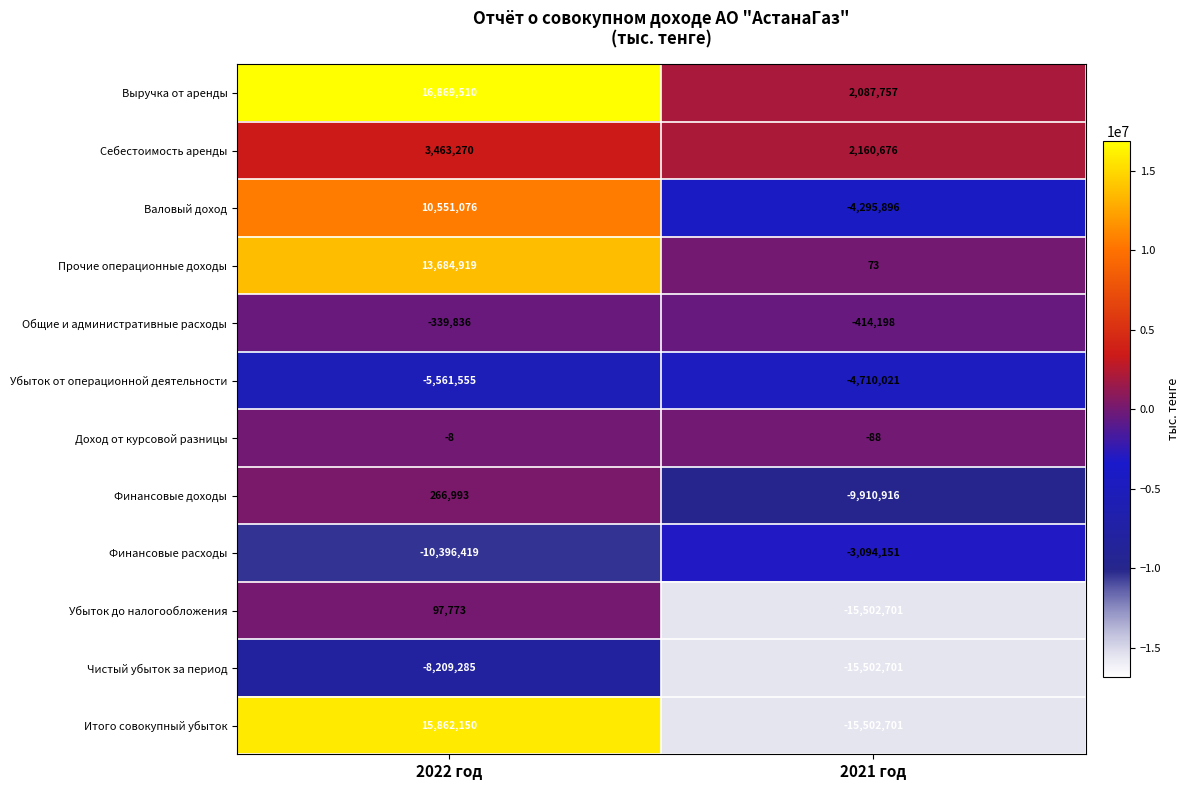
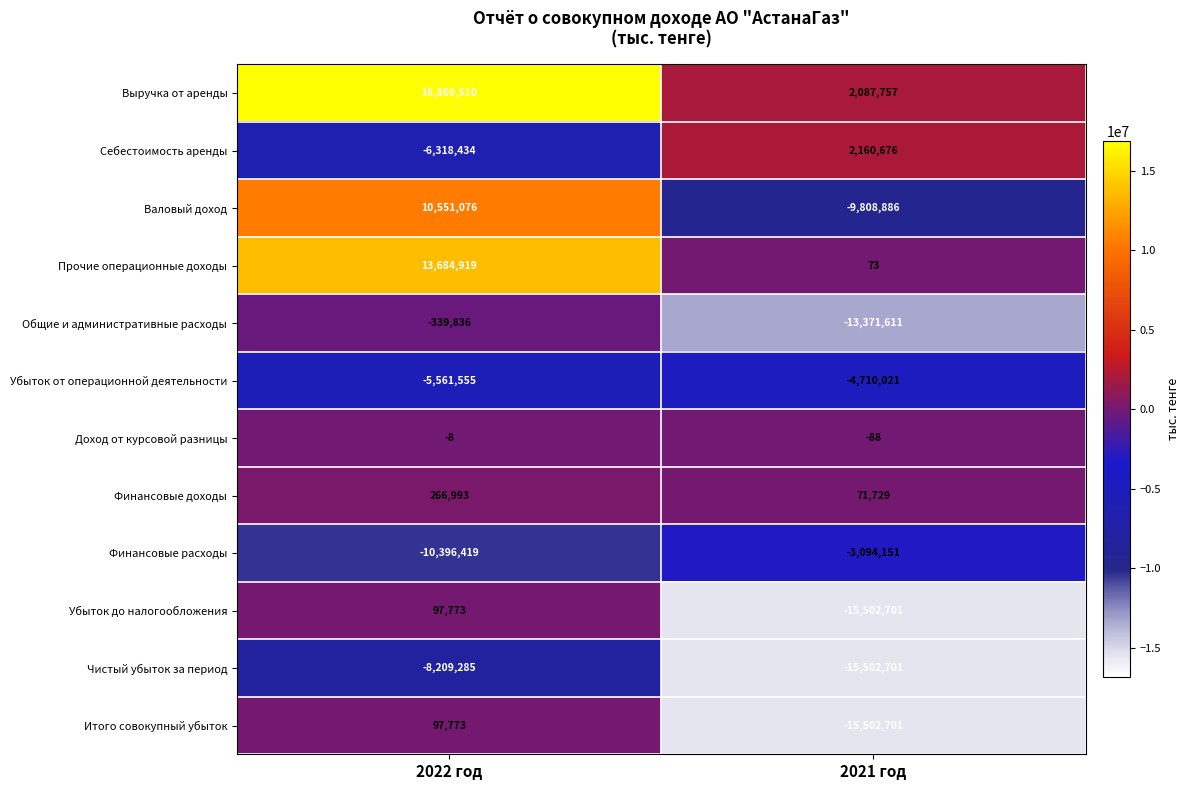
Себестоимость аренды, 2022 год: 3,463,270 -> -6,318,434
Валовый доход, 2021 год: -4,295,896 -> -9,808,886
Общие и административные расходы, 2021 год: -414,198 -> -13,371,611
Финансовые доходы, 2021 год: -9,910,916 -> 71,729
Итого совокупный убыток, 2022 год: 15,862,150 -> 97,773
